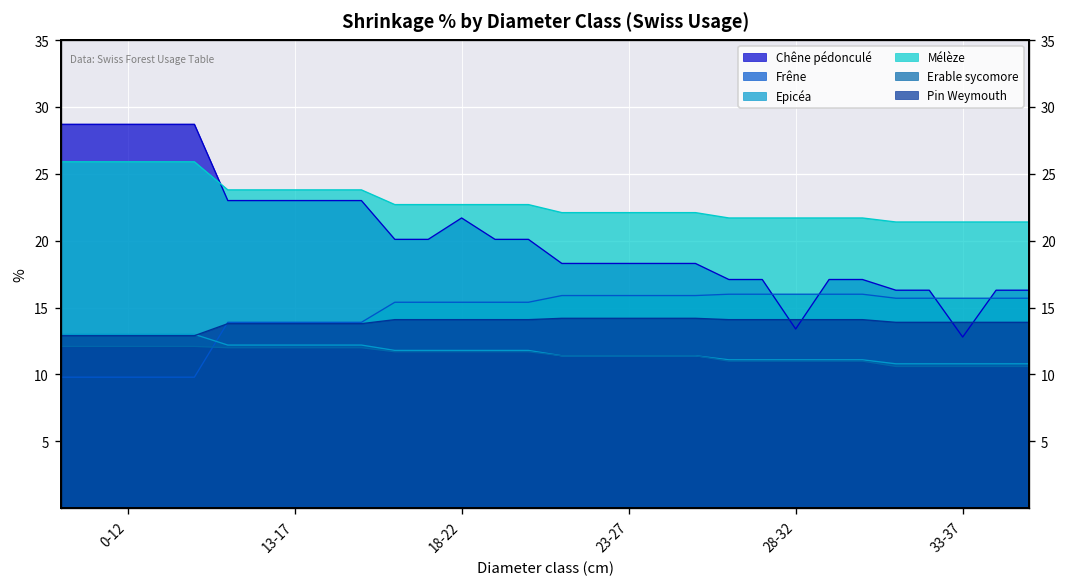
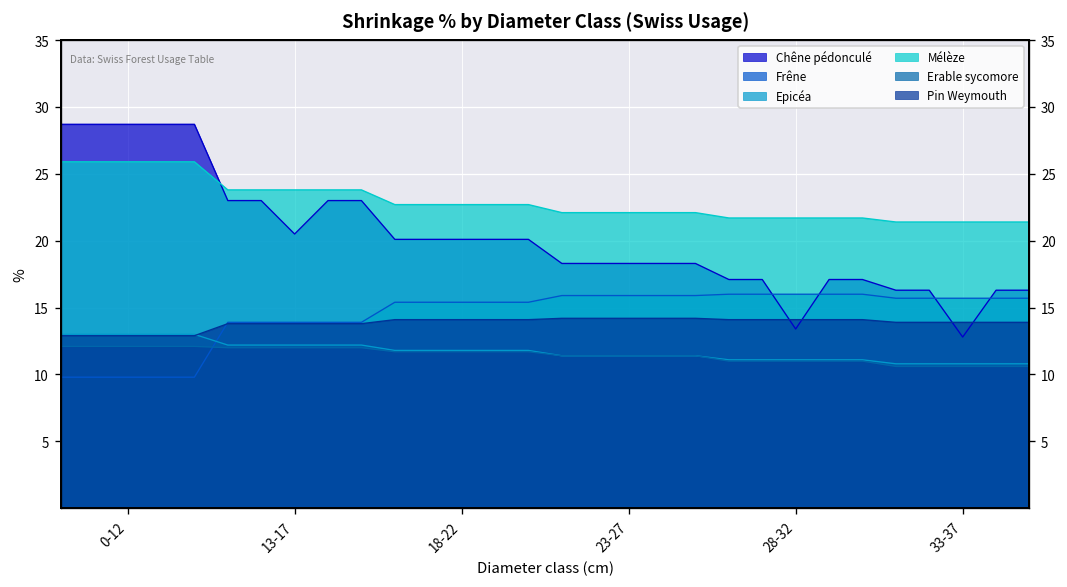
Chêne pédonculé, 13-17: 23.0 -> 20.5
Chêne pédonculé, 18-22: 21.7 -> 20.1
